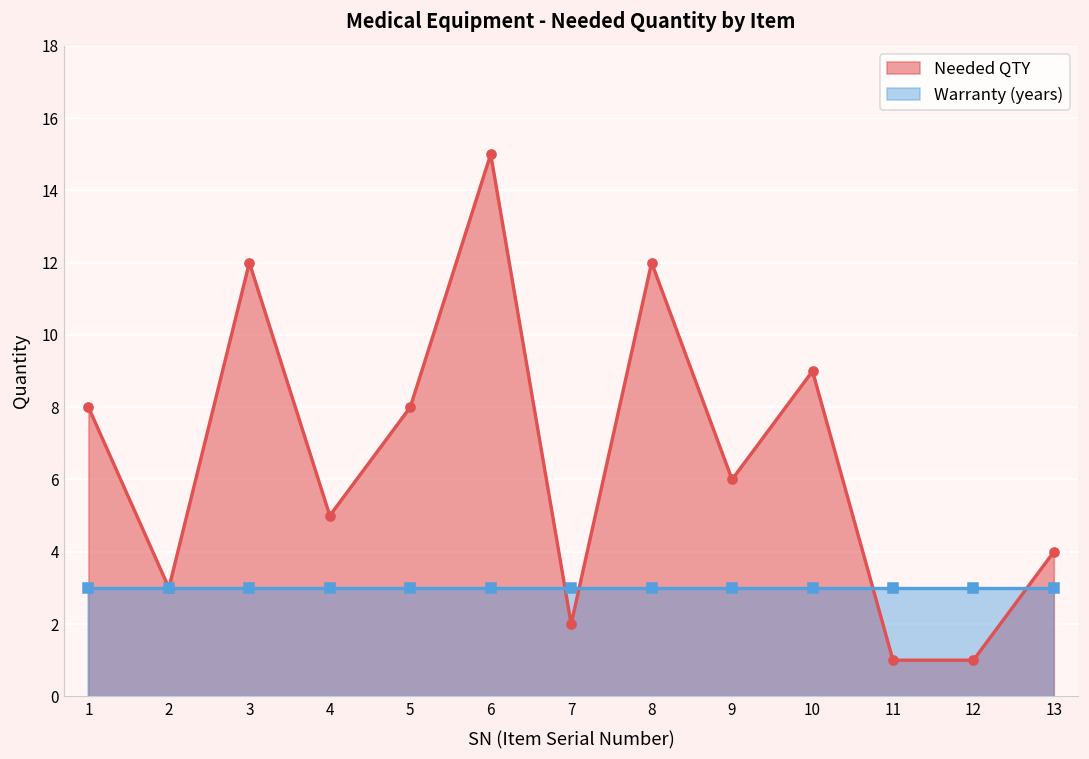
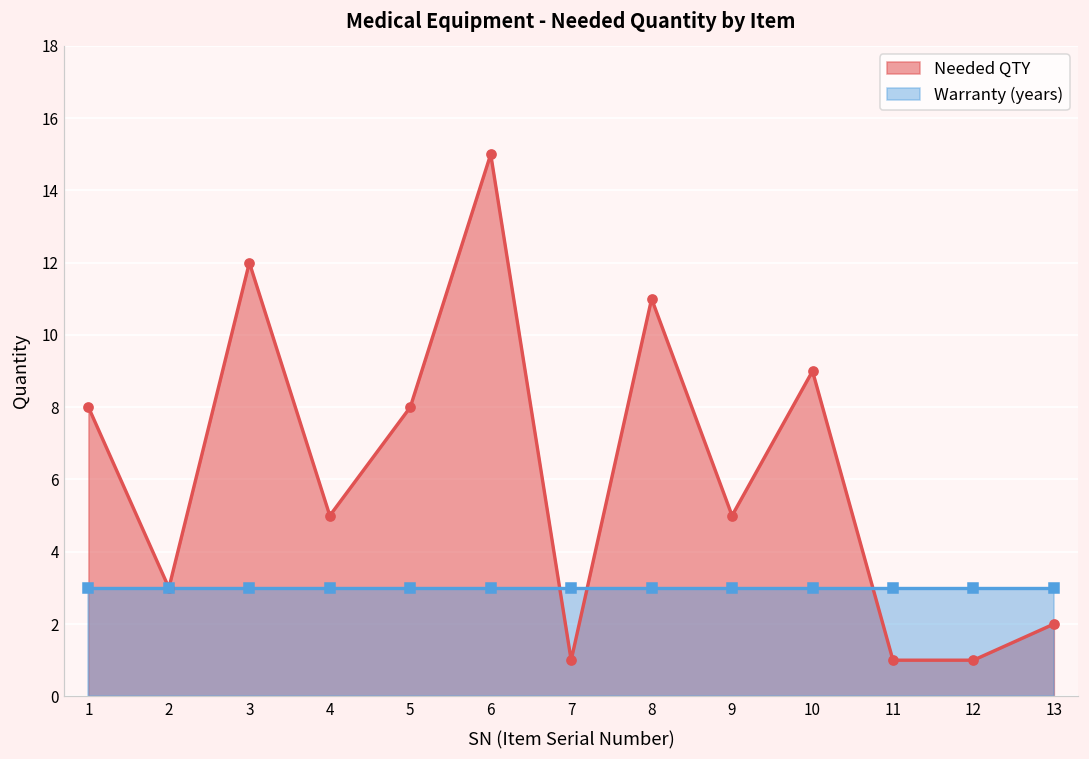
Needed QTY, 7: 2 -> 1
Needed QTY, 8: 12 -> 11
Needed QTY, 9: 6 -> 5
Needed QTY, 13: 4 -> 2
